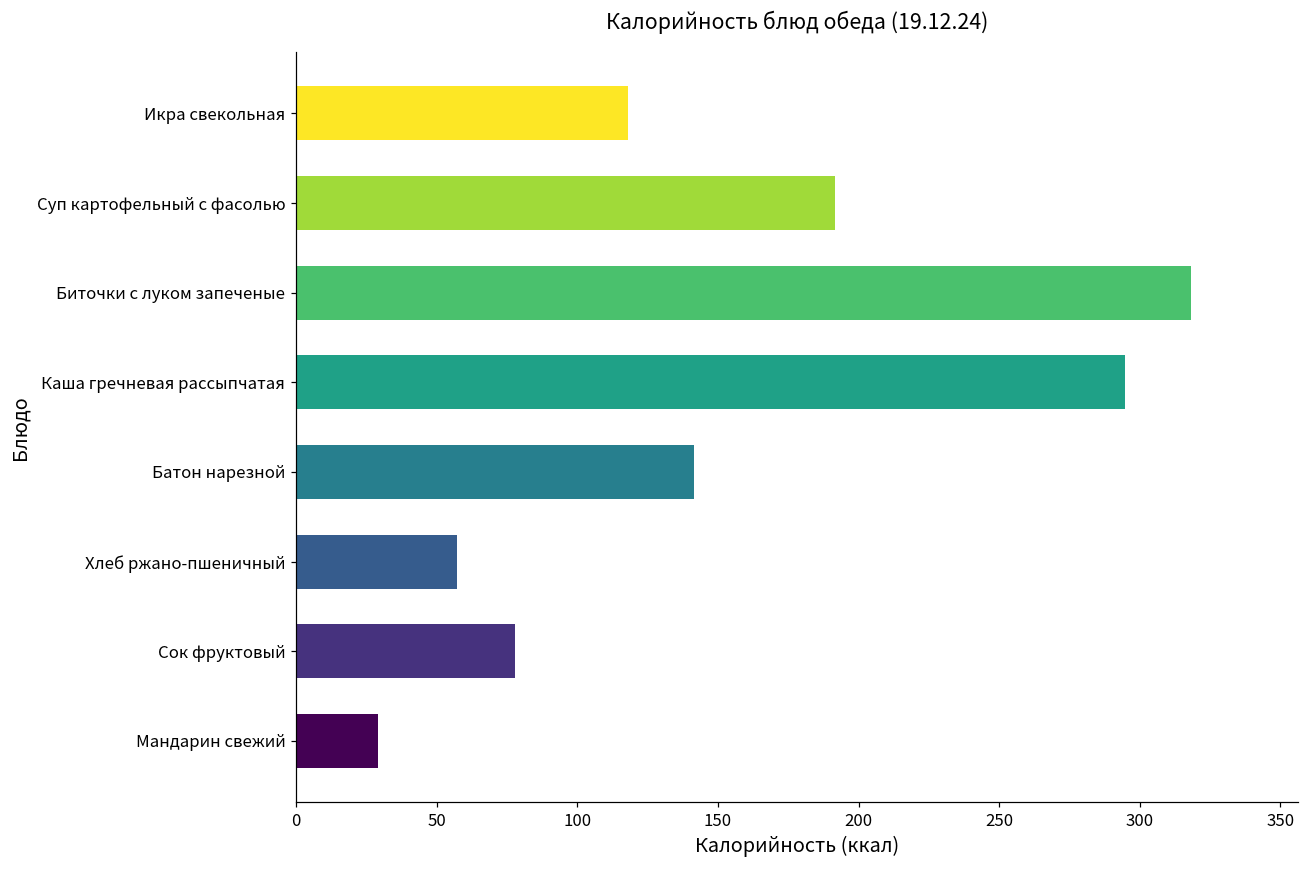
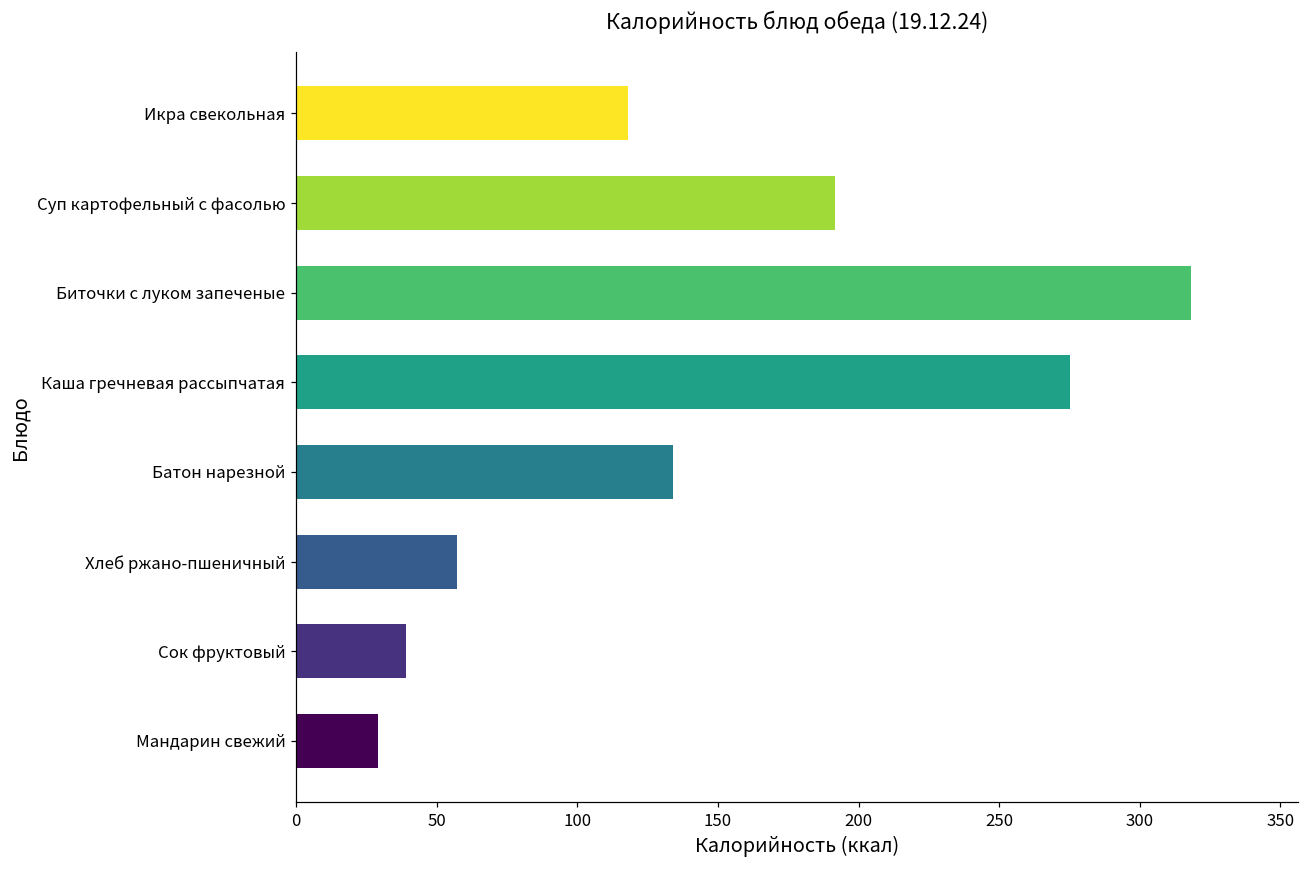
Каша гречневая рассыпчатая: 295 -> 275
Батон нарезной: 142 -> 134
Сок фруктовый: 78 -> 39
